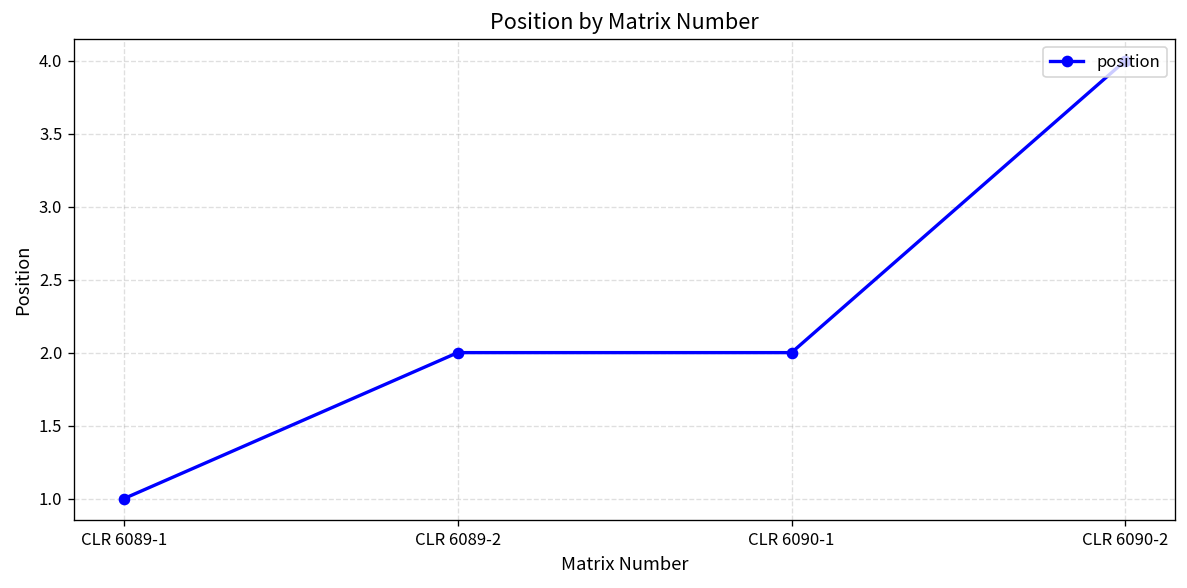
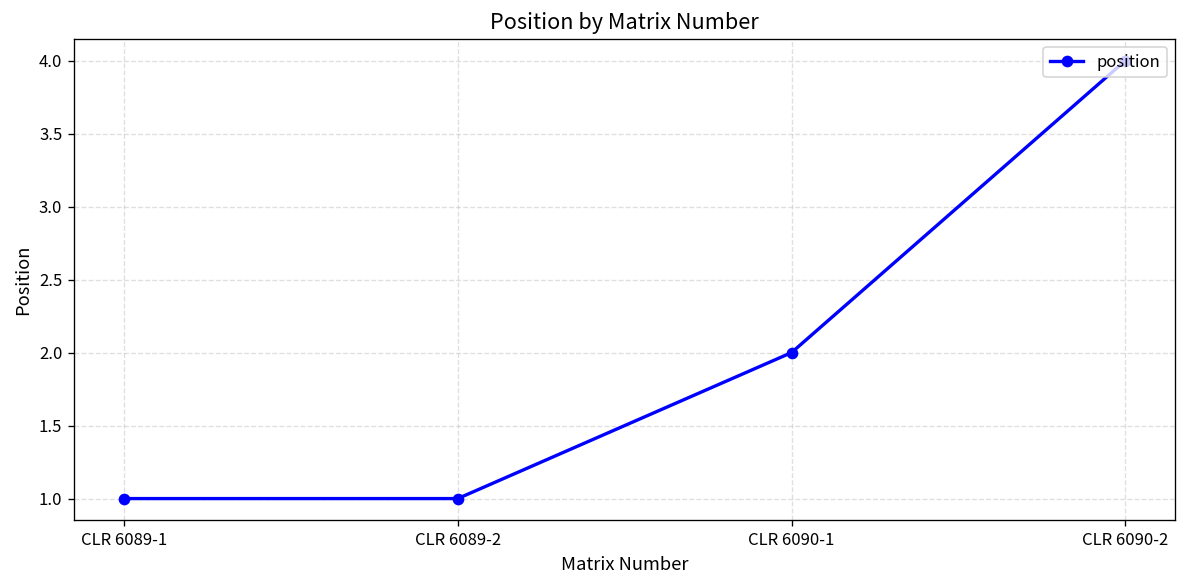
CLR 6089-2: 2 -> 1
